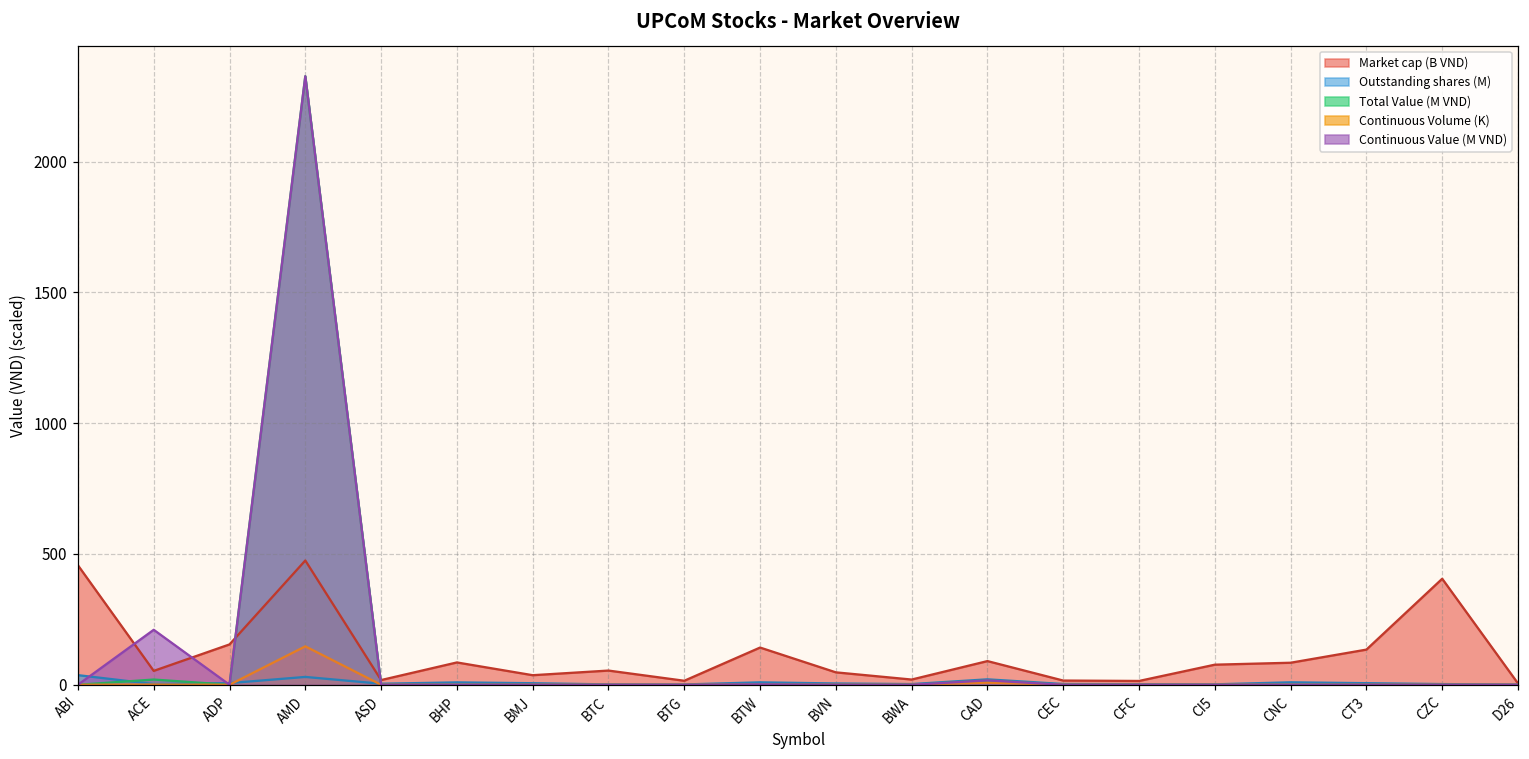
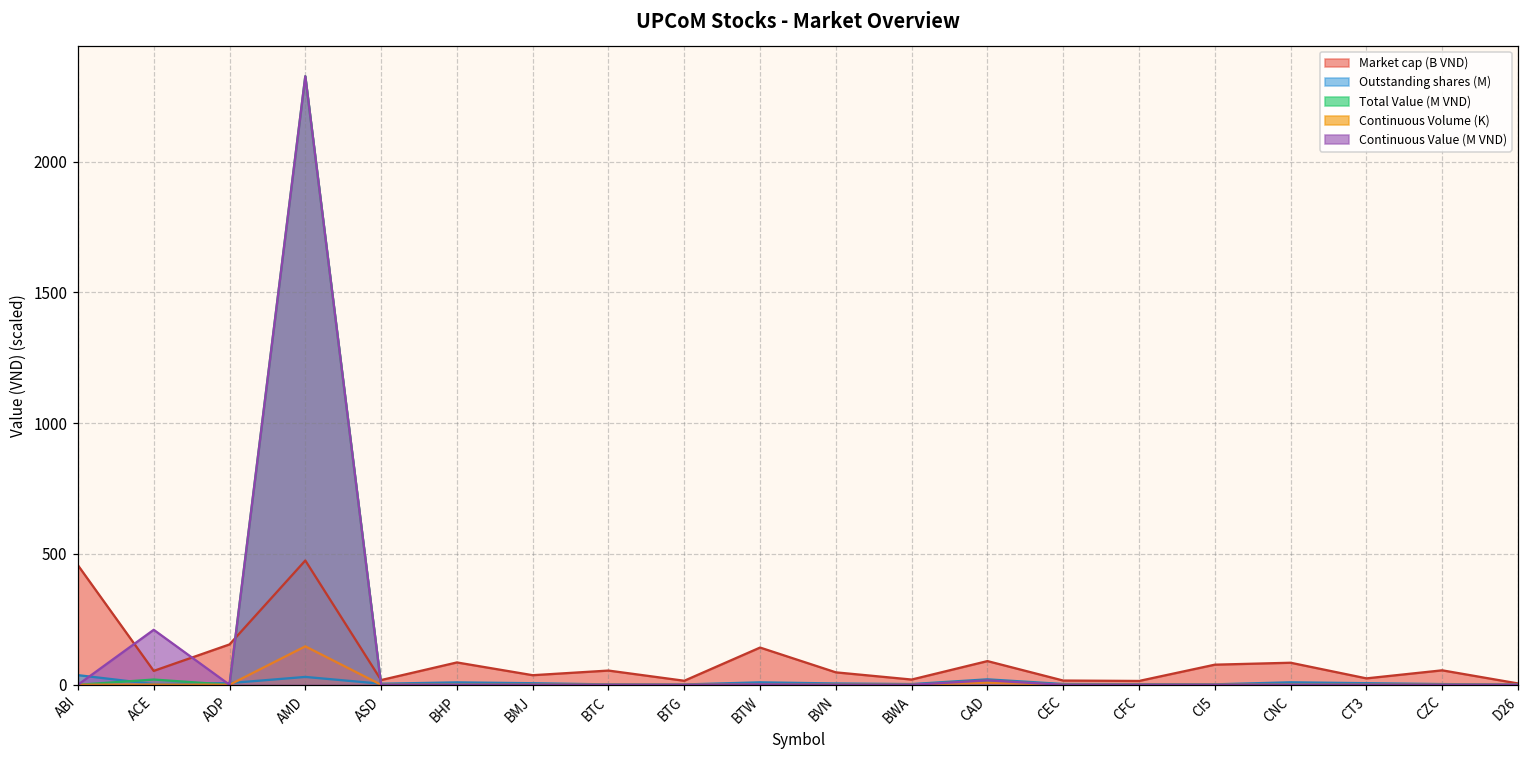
Market cap (B VND), CT3: 130 -> 20
Market cap (B VND), CZC: 410 -> 60
